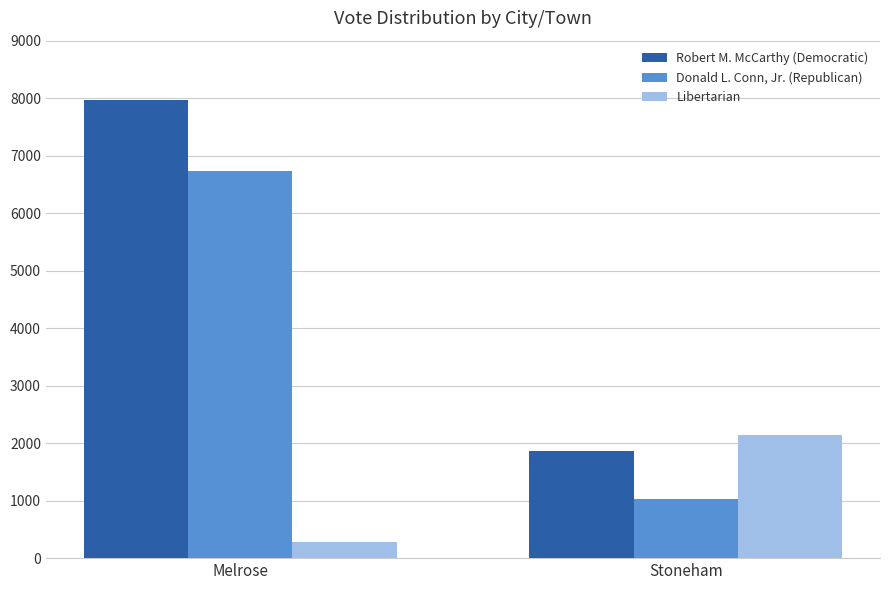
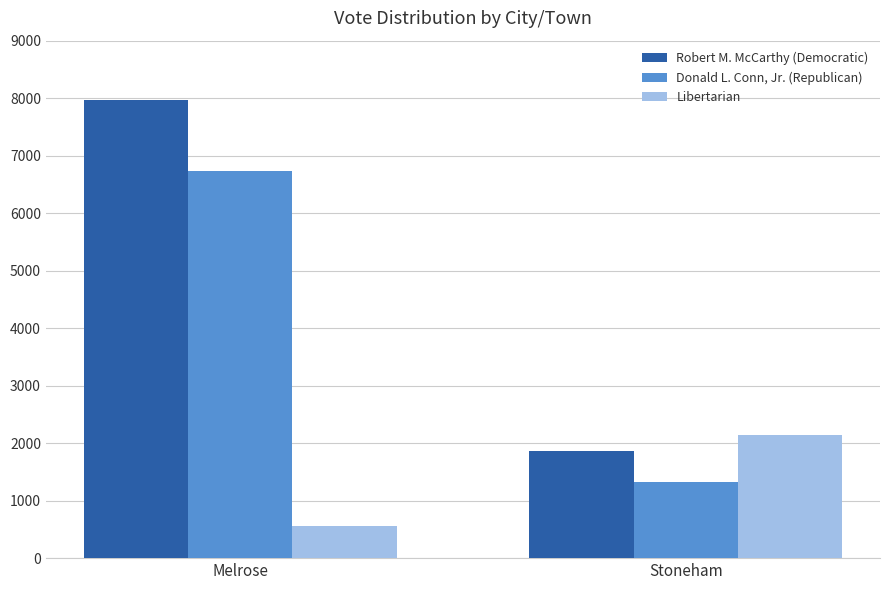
Libertarian, Melrose: 300 -> 600
Donald L. Conn, Jr. (Republican), Stoneham: 1000 -> 1300
